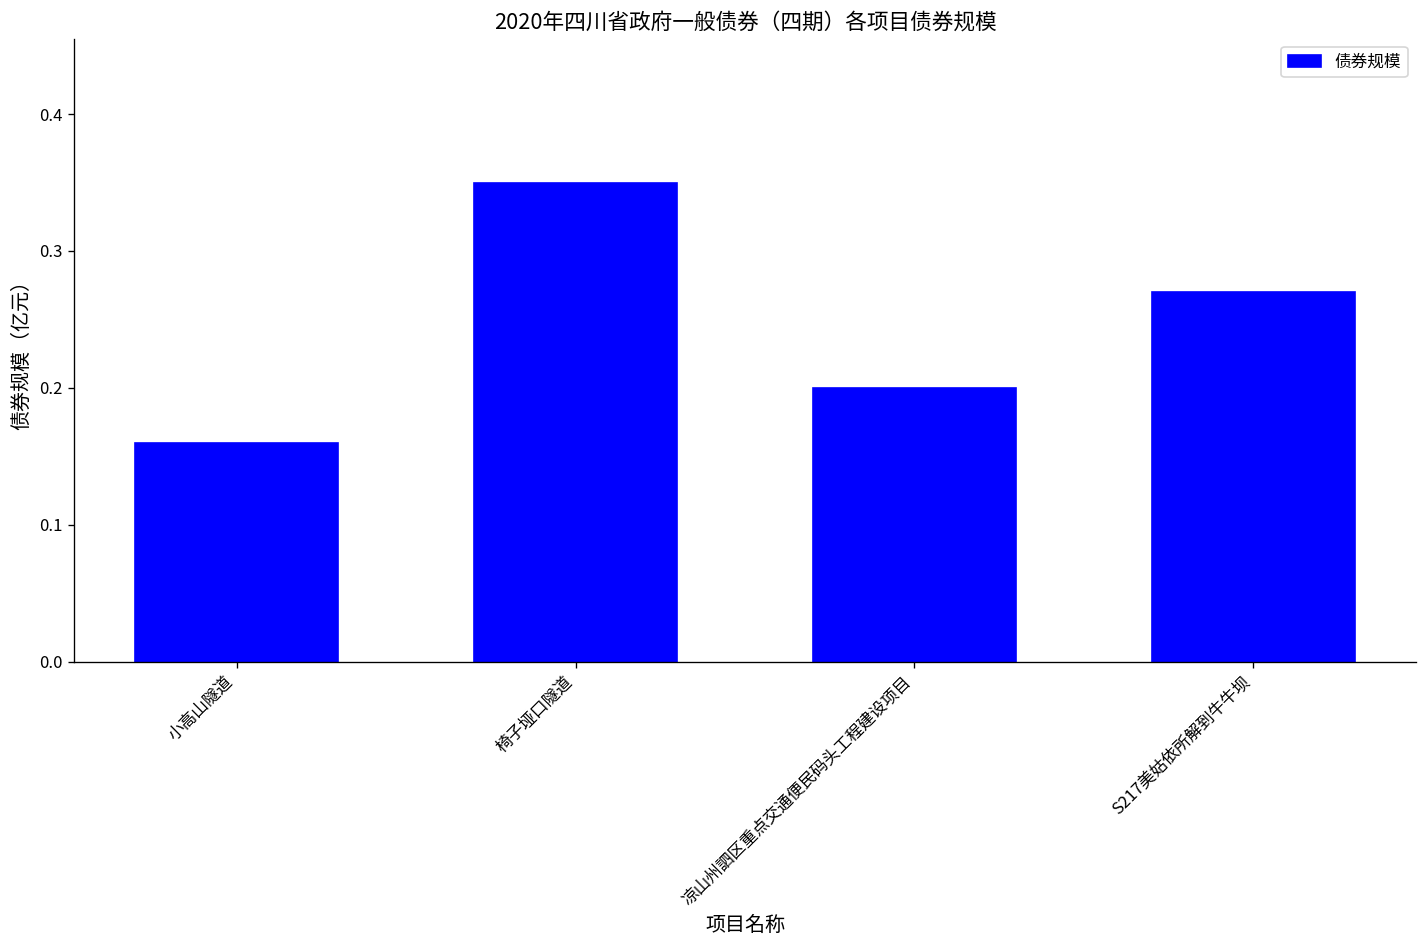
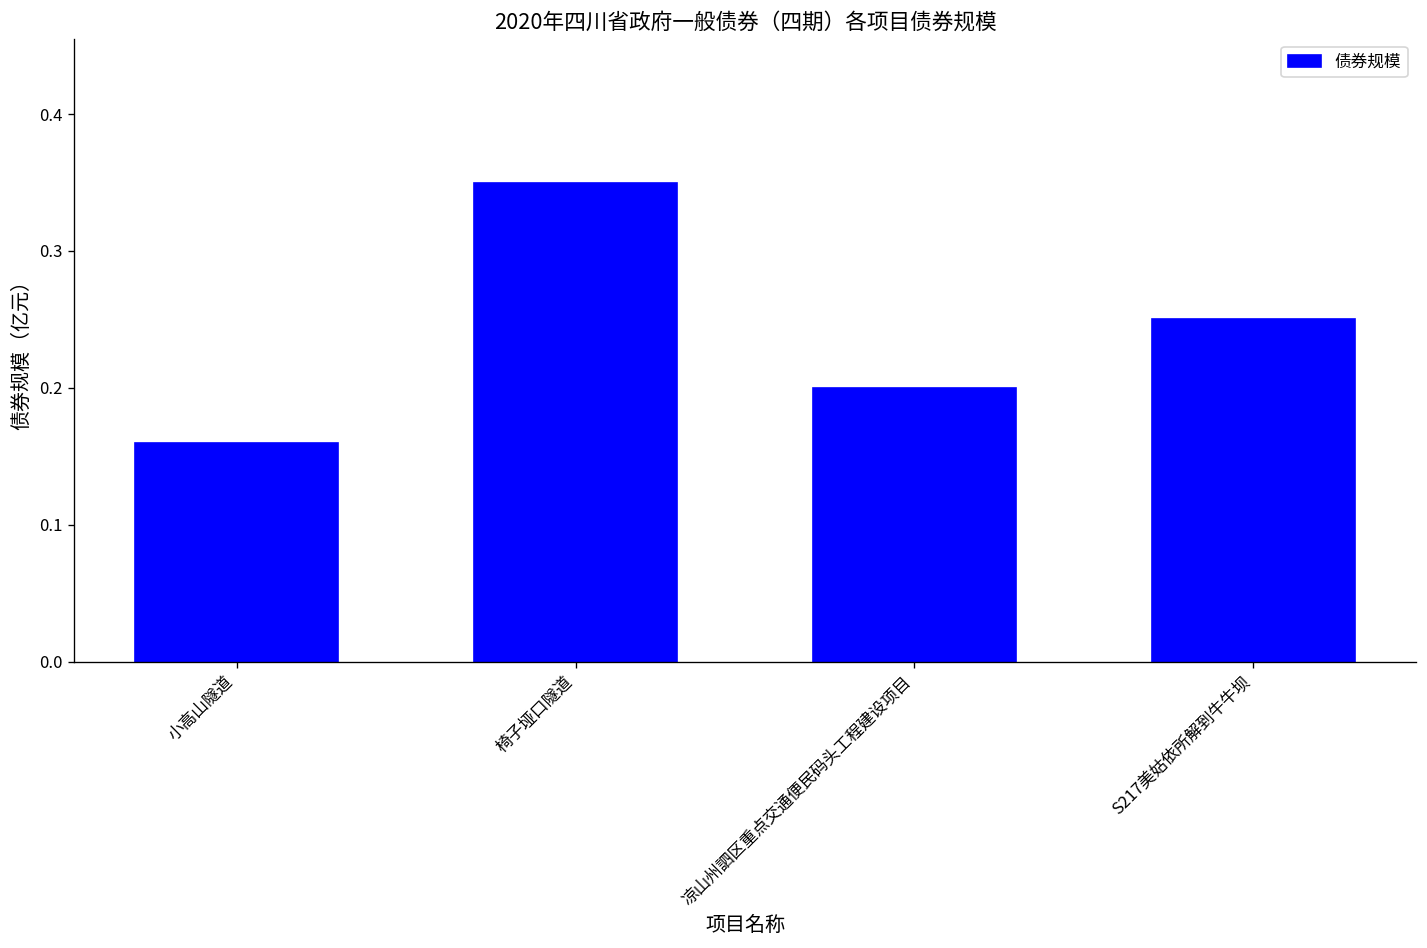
S217美姑依所解到牛牛坝: 0.27 -> 0.25
